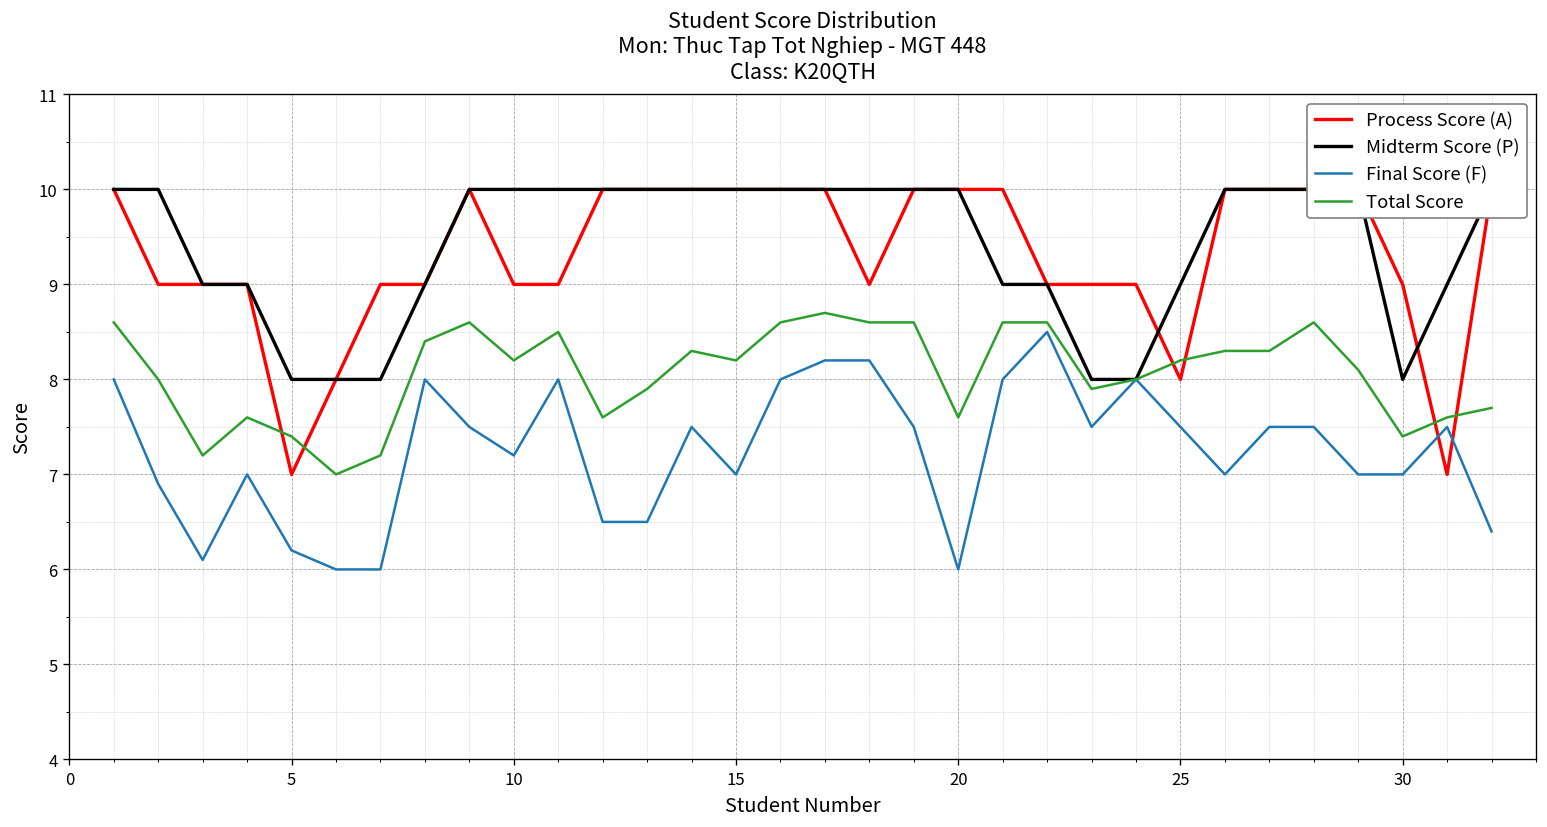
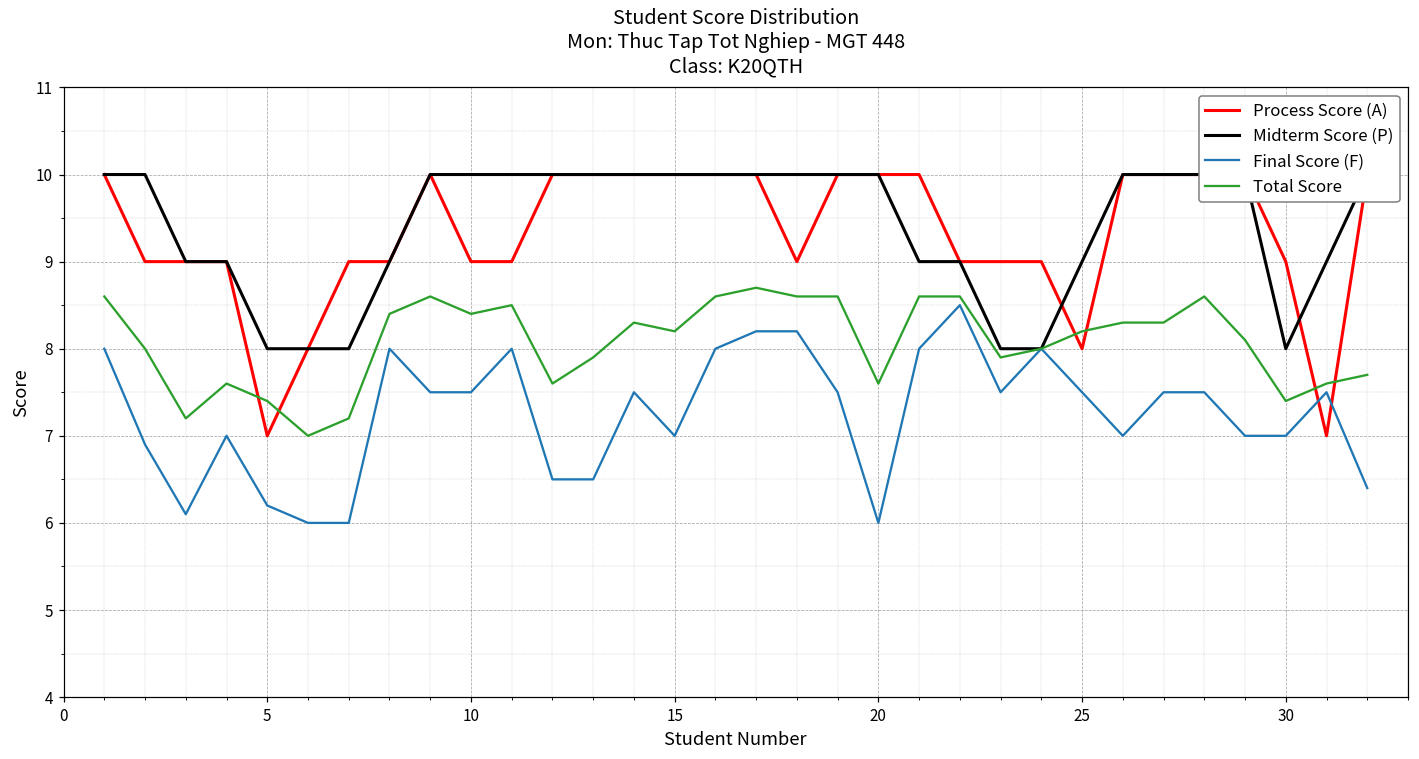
Final Score (F), 10: 7.2 -> 7.5
Total Score, 10: 8.2 -> 8.4
